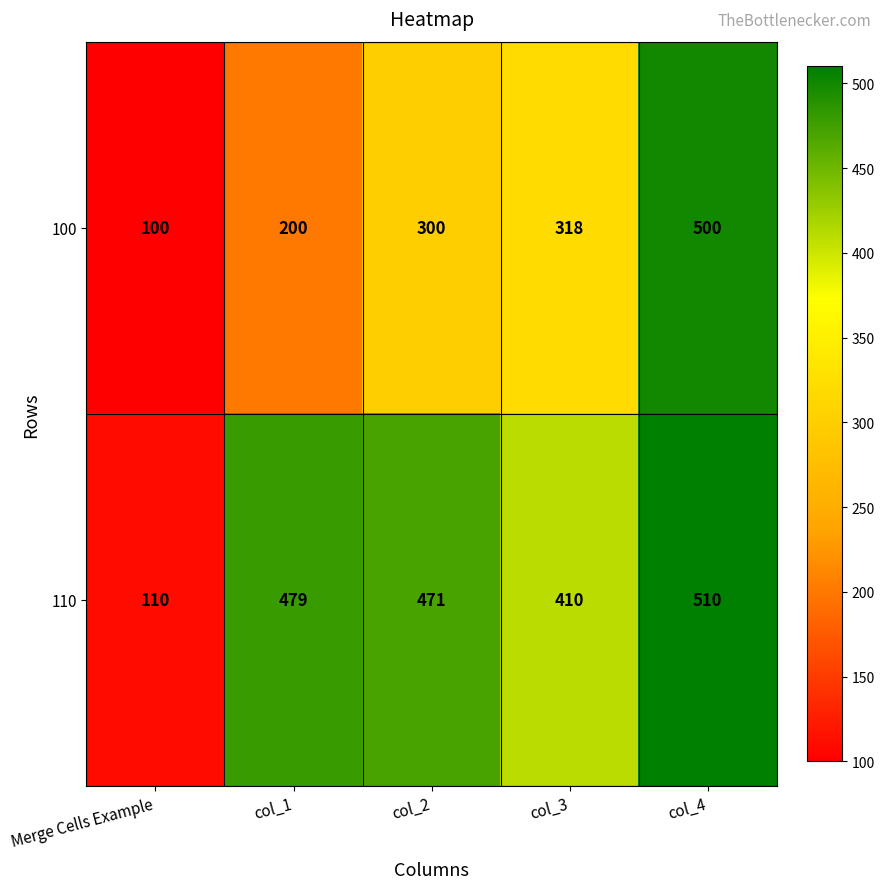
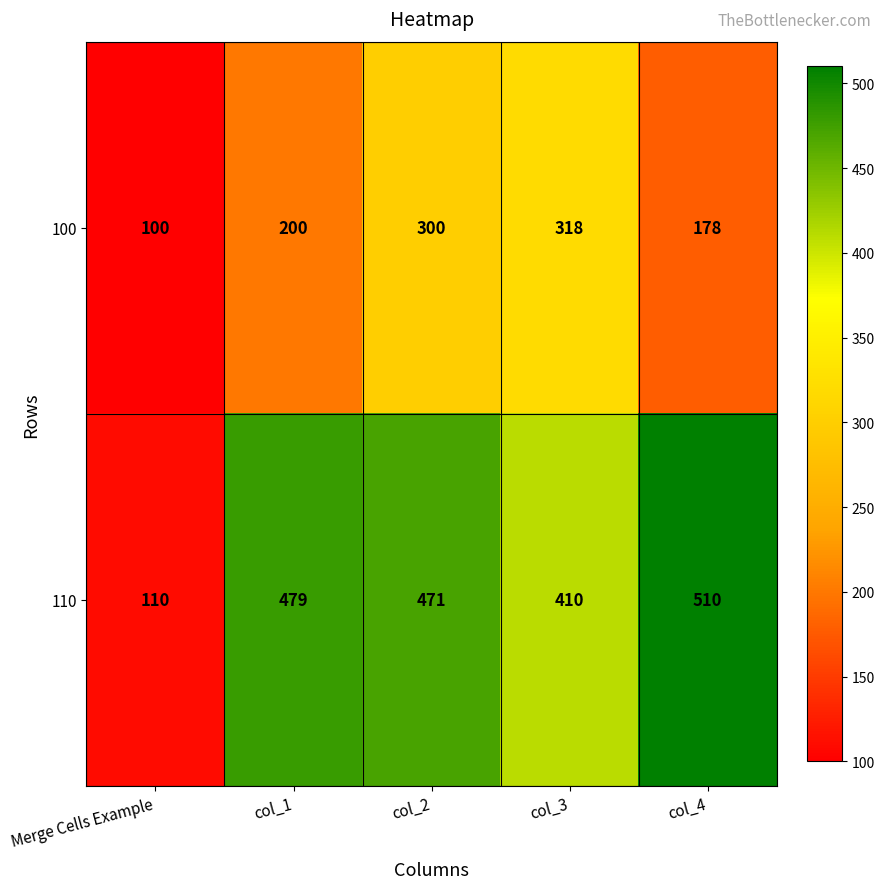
100, col_4: 500 -> 178
